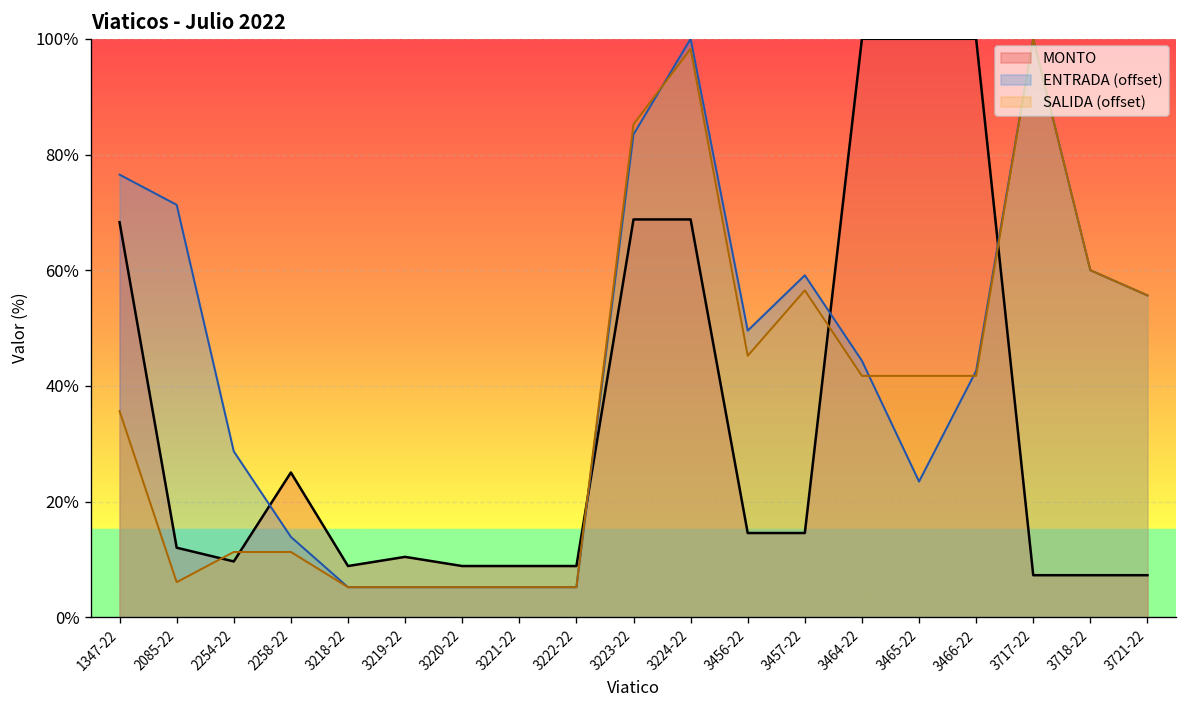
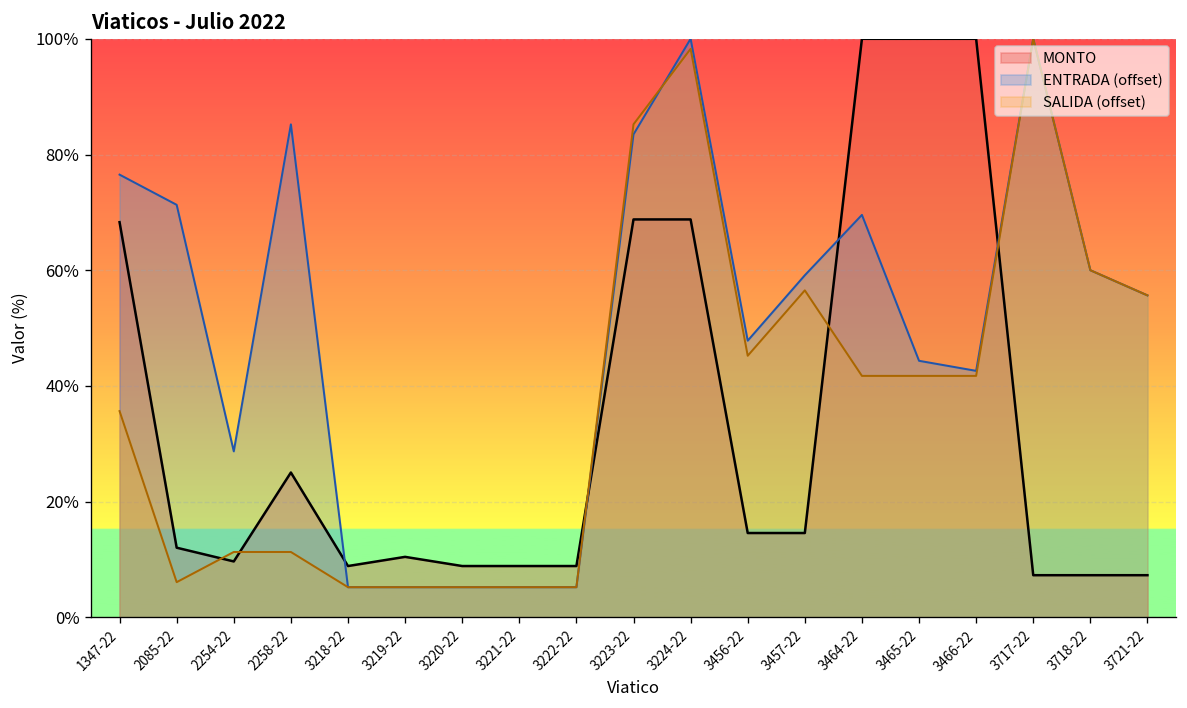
ENTRADA (offset), 2258-22: 14% -> 85%
ENTRADA (offset), 3456-22: 50% -> 48%
ENTRADA (offset), 3464-22: 44% -> 70%
ENTRADA (offset), 3465-22: 23% -> 44%
